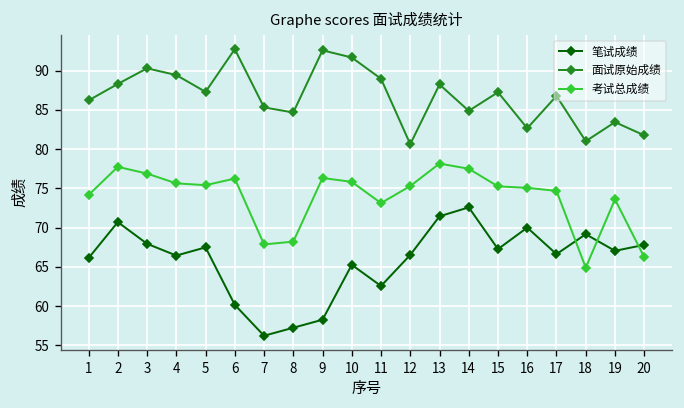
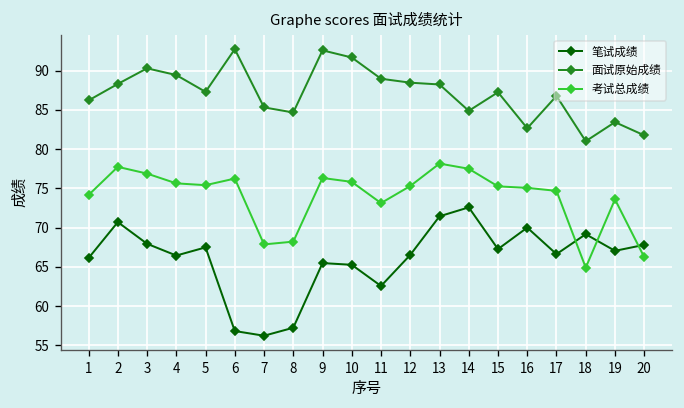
笔试成绩, 6: 60 -> 57
笔试成绩, 9: 58 -> 65
面试原始成绩, 12: 81 -> 88
